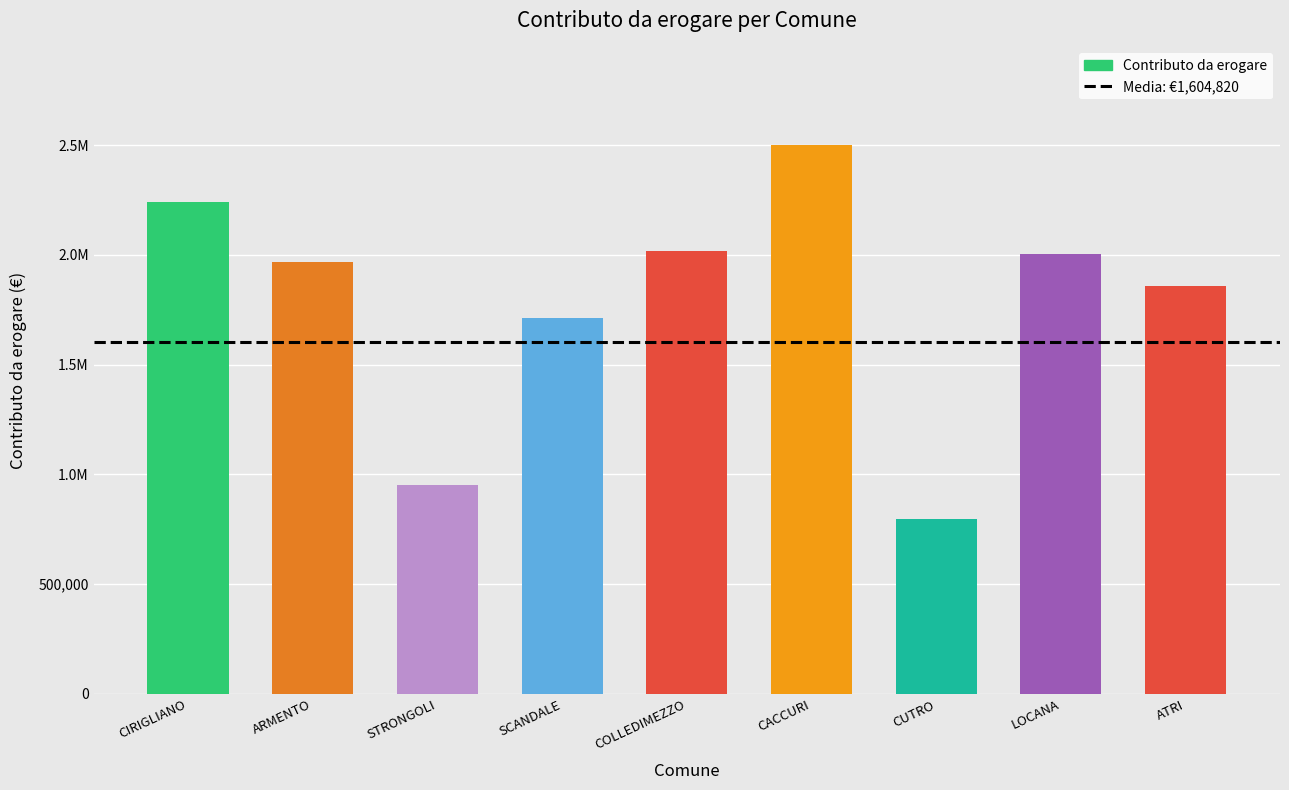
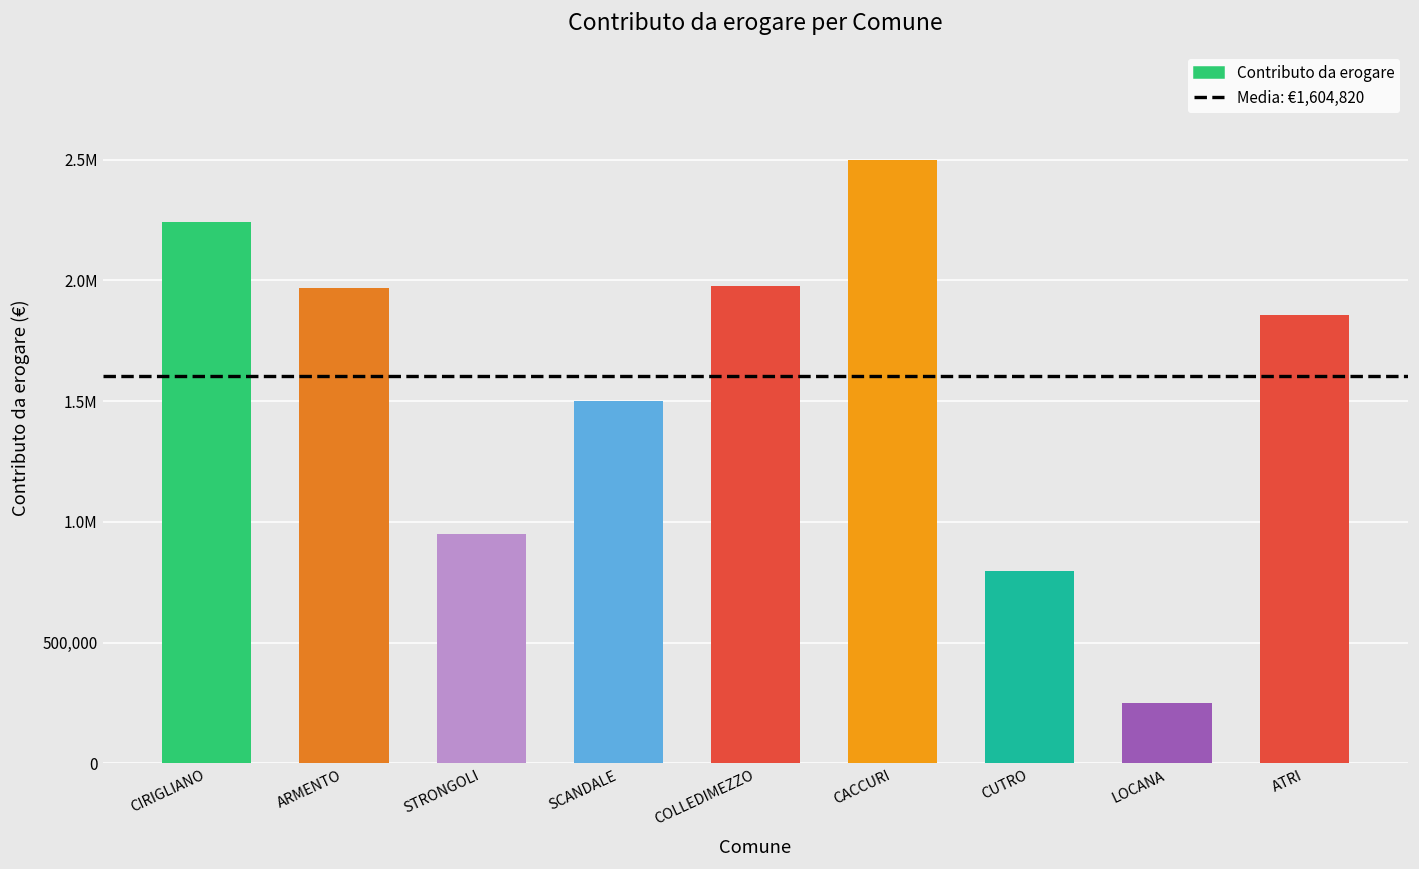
SCANDALE: 1,710,000 -> 1,500,000
COLLEDIMEZZO: 2,020,000 -> 1,980,000
LOCANA: 2,010,000 -> 250,000
